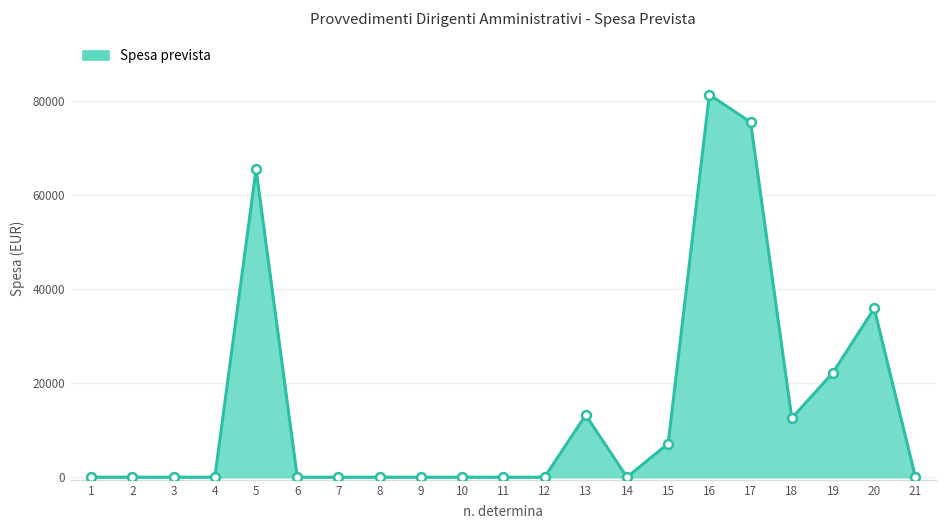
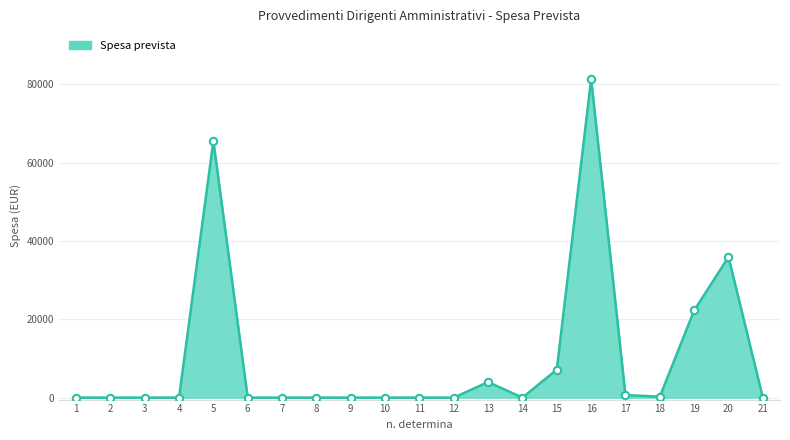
13: 13000 -> 4000
17: 76000 -> 1000
18: 13000 -> 0
